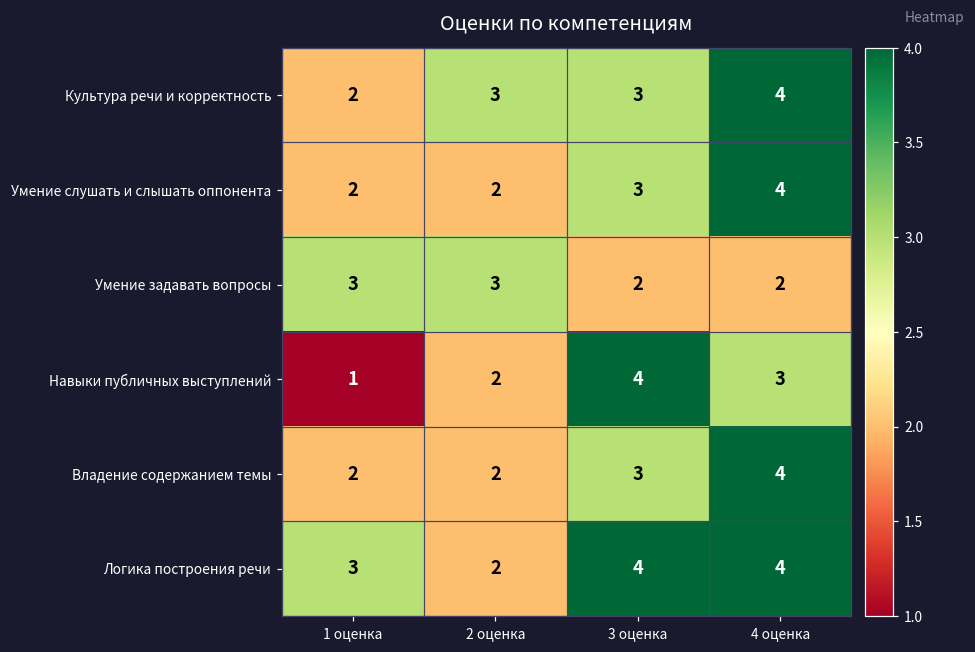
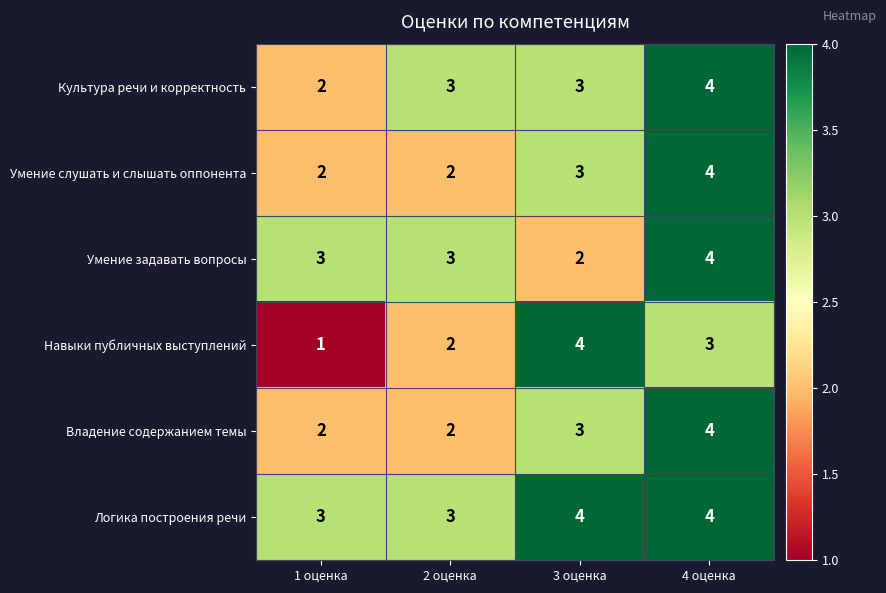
Умение задавать вопросы, 4 оценка: 2 -> 4
Логика построения речи, 2 оценка: 2 -> 3
